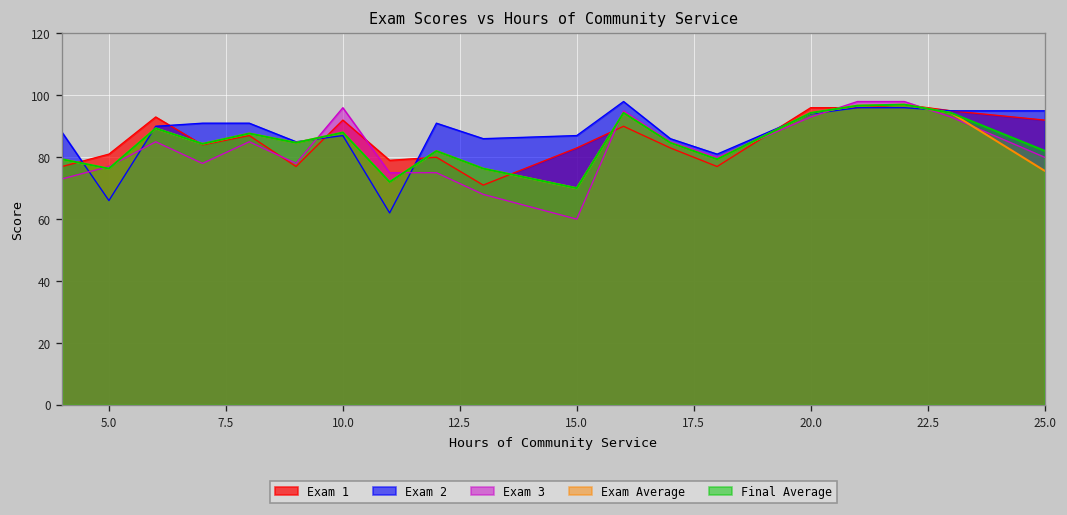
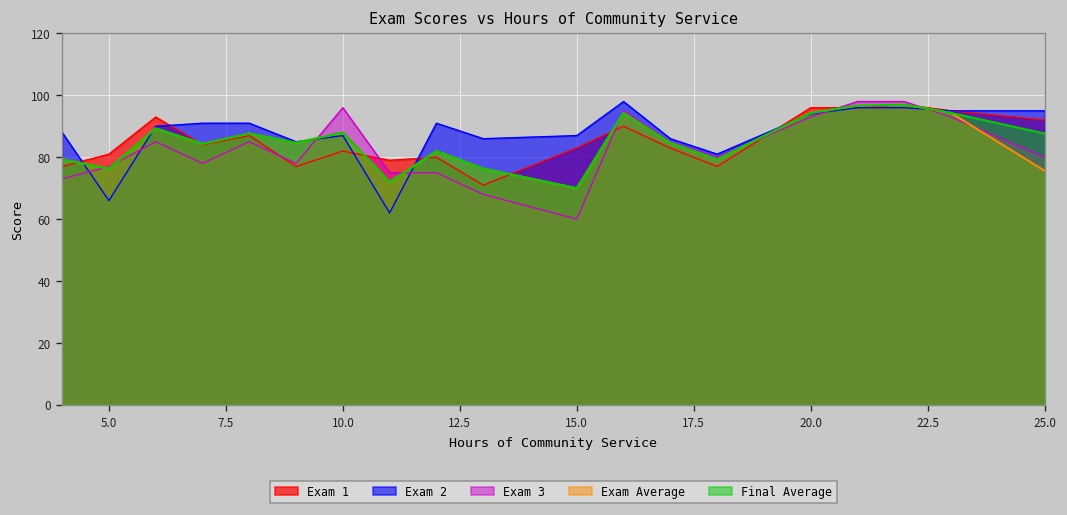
Exam 1, 10.0: 92 -> 82
Final Average, 25.0: 82 -> 88
